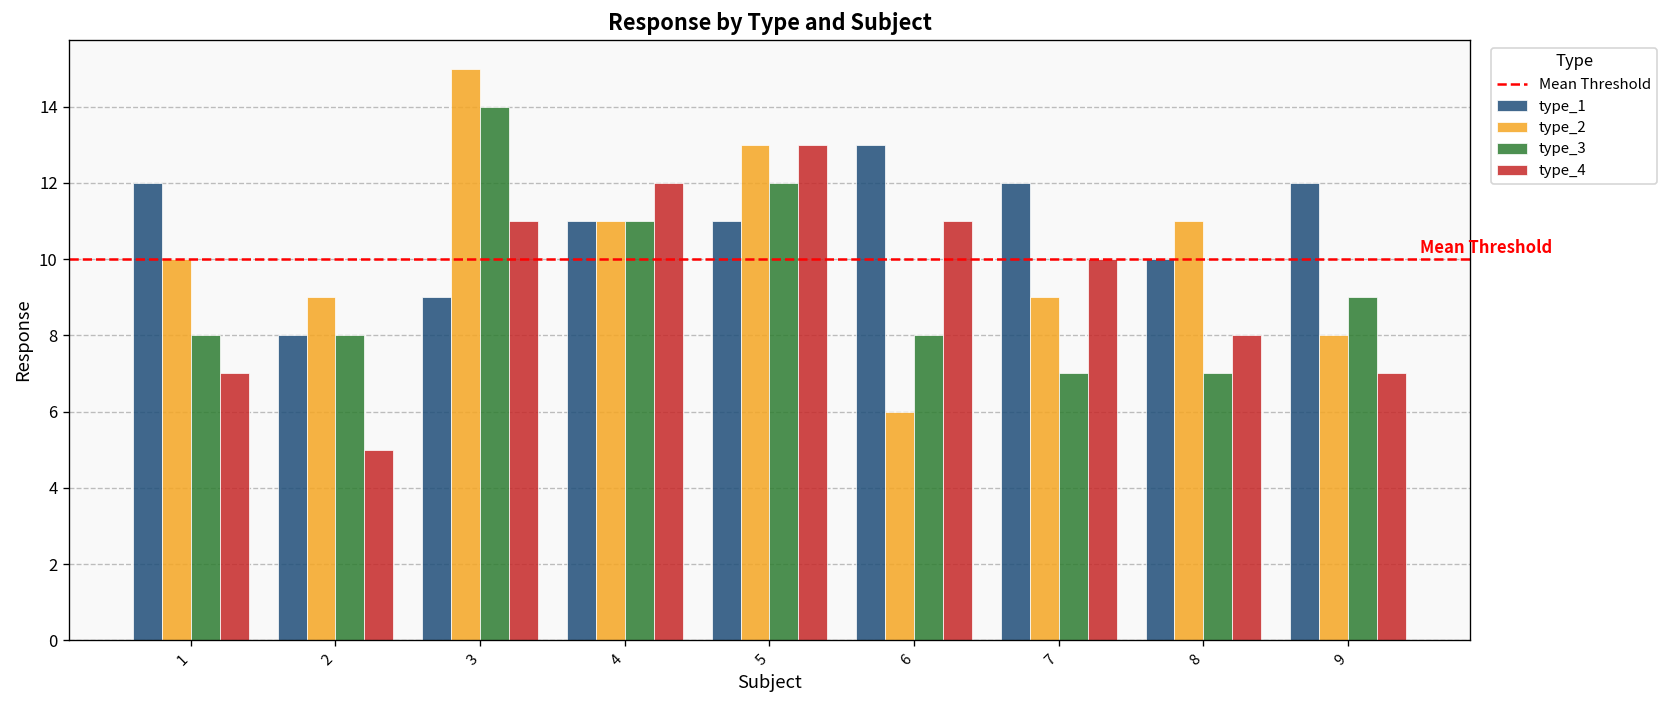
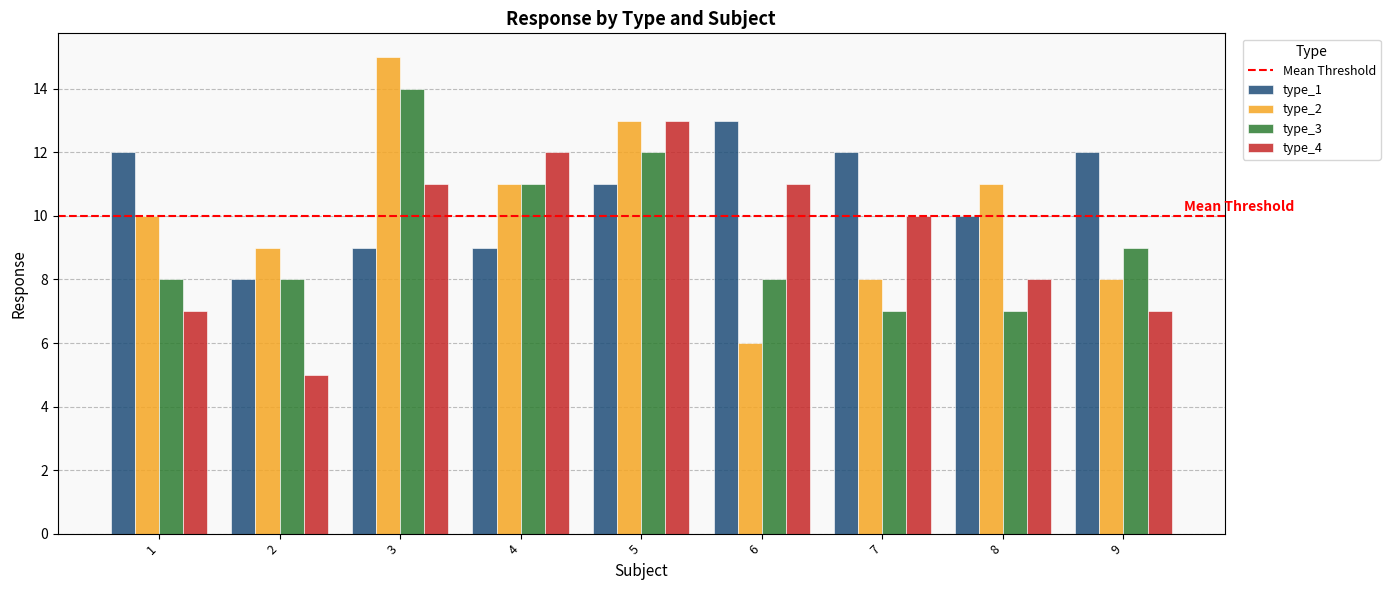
type_1, 4: 11 -> 9
type_2, 7: 9 -> 8
